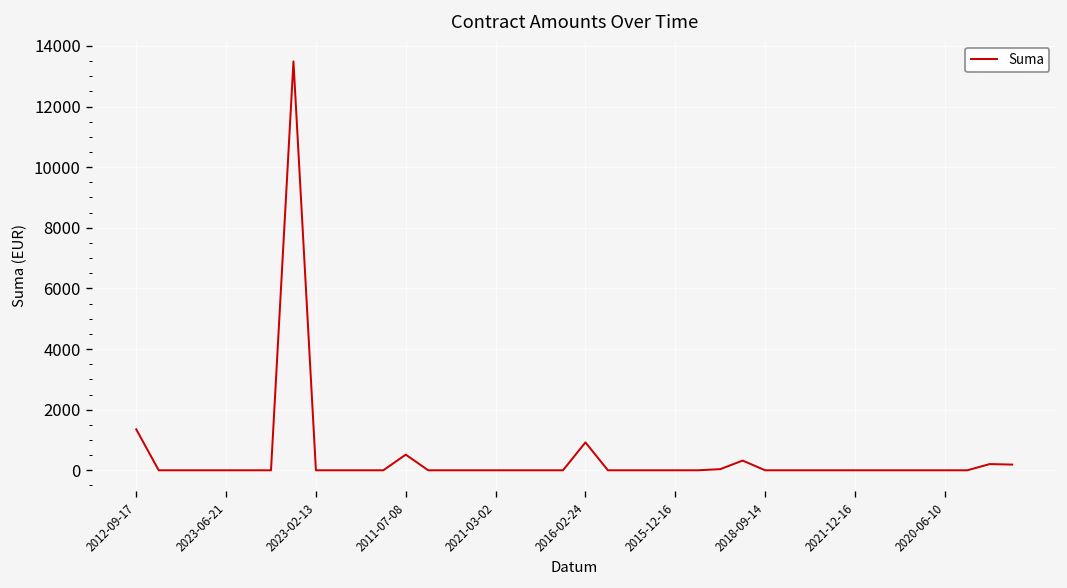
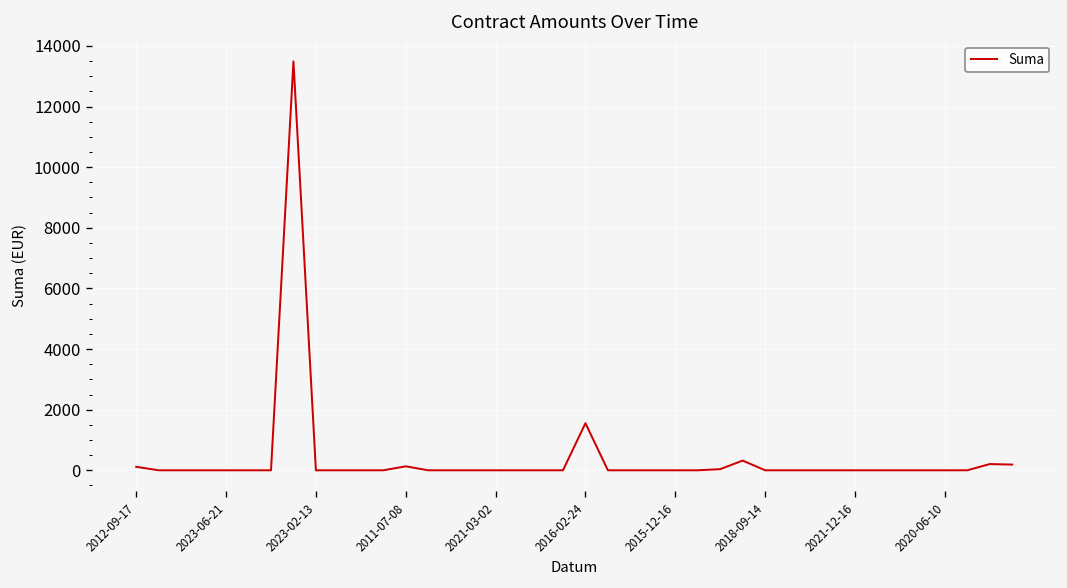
2012-09-17: 1400 -> 100
2011-07-08: 500 -> 100
2016-02-24: 900 -> 1600
